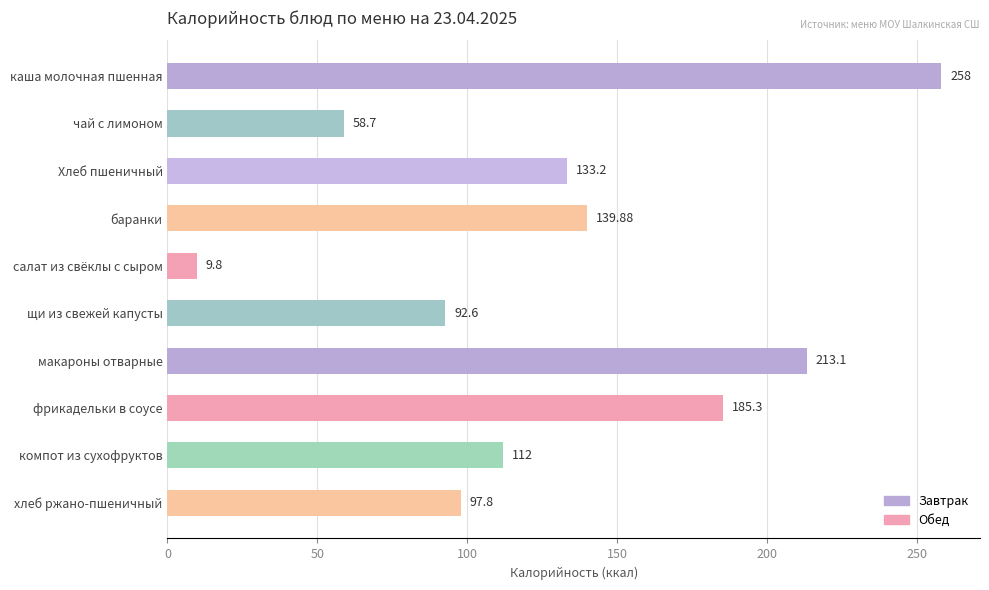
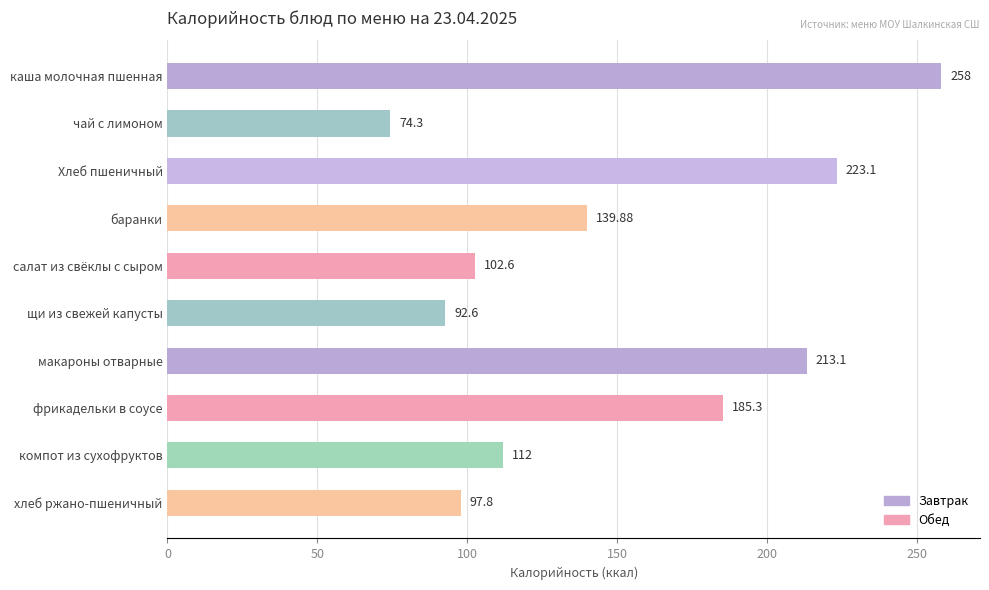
чай с лимоном: 58.7 -> 74.3
Хлеб пшеничный: 133.2 -> 223.1
салат из свёклы с сыром: 9.8 -> 102.6
